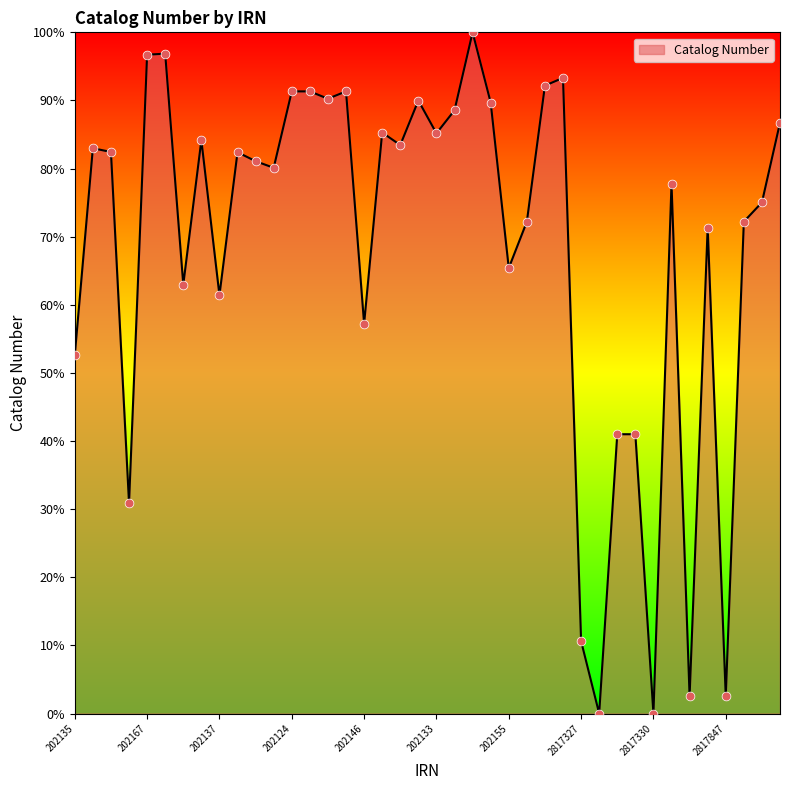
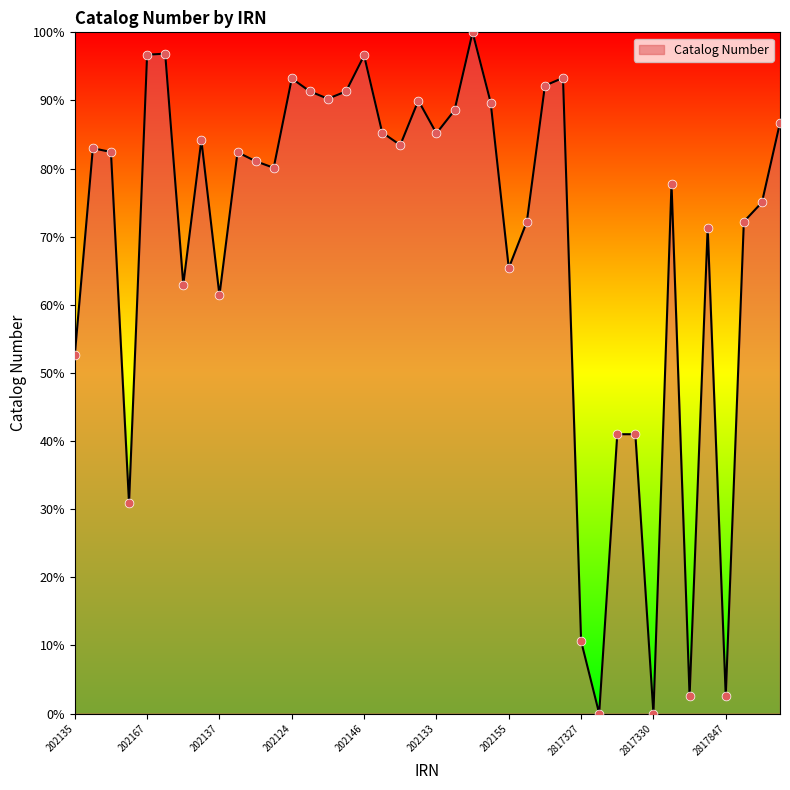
202124: 91% -> 93%
202146: 57% -> 97%
